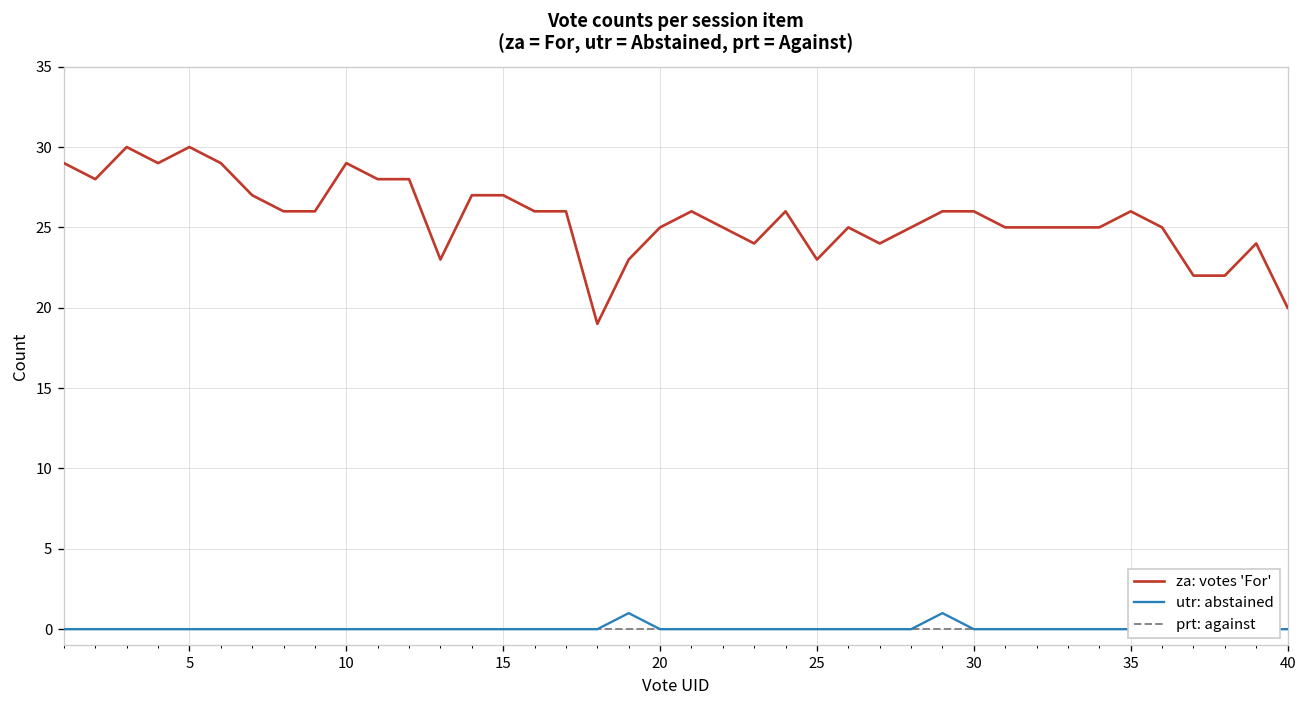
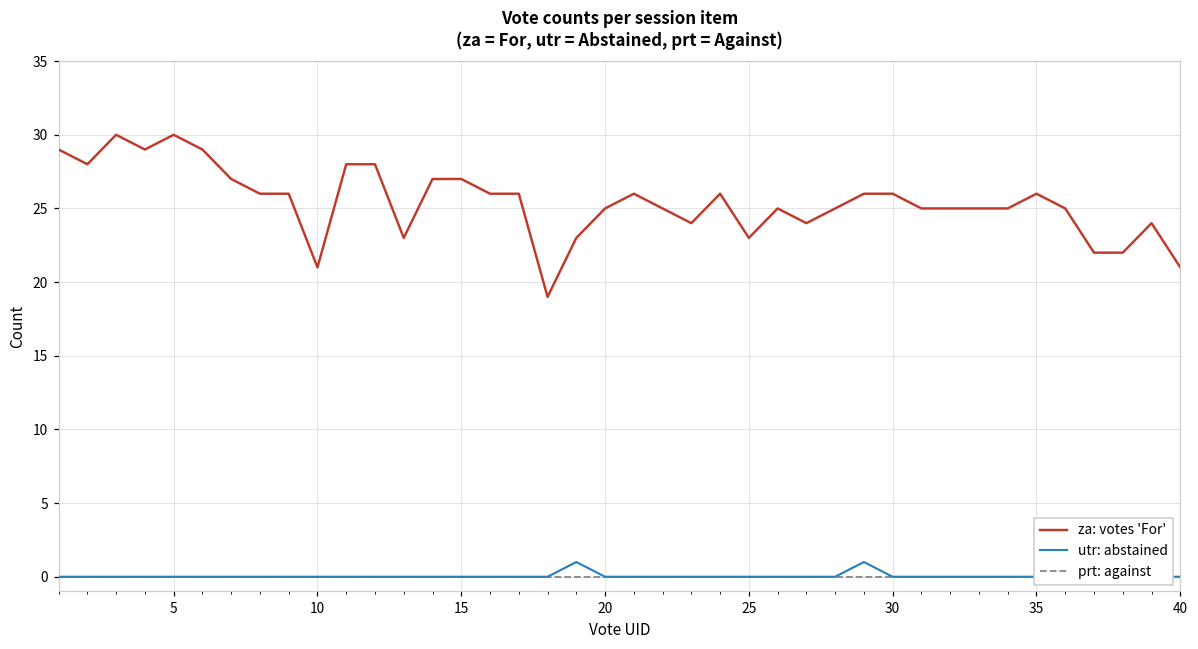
za: votes 'For', 10: 29 -> 21
za: votes 'For', 40: 20 -> 21
